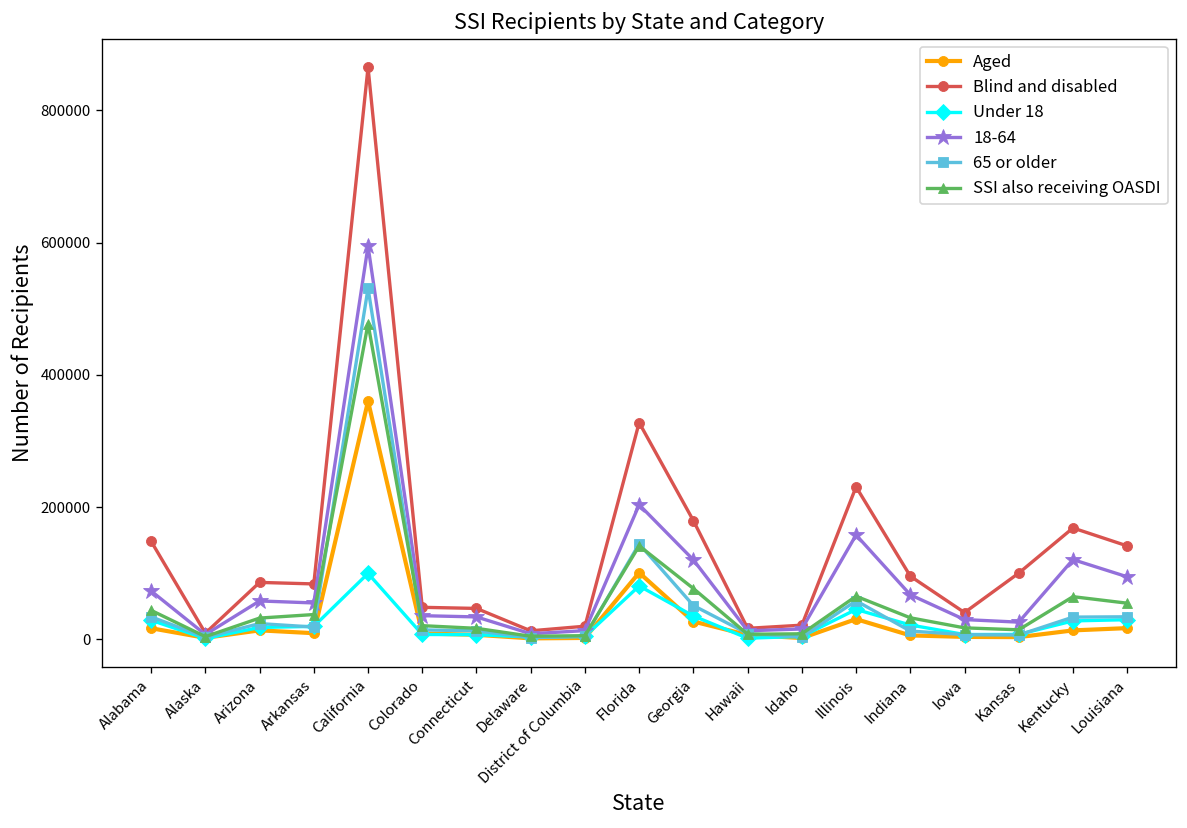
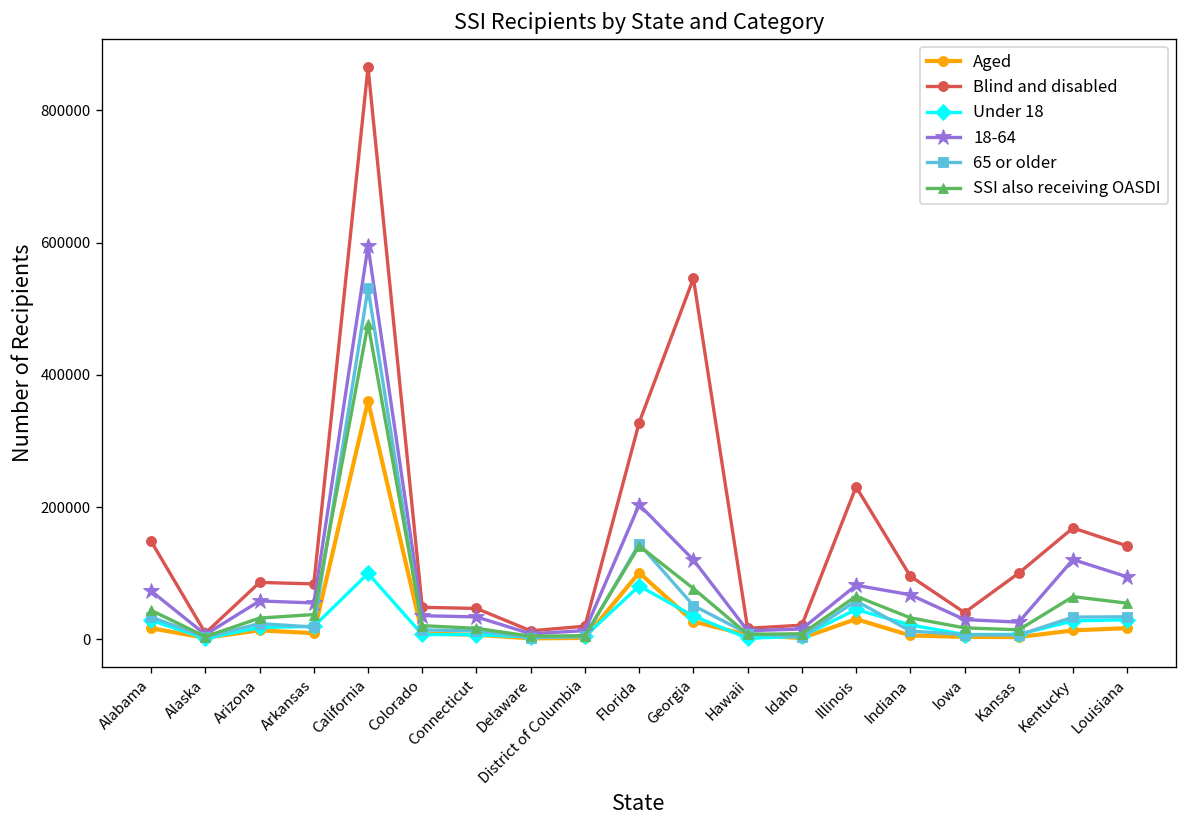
Blind and disabled, Georgia: 180000 -> 550000
18-64, Illinois: 160000 -> 80000
